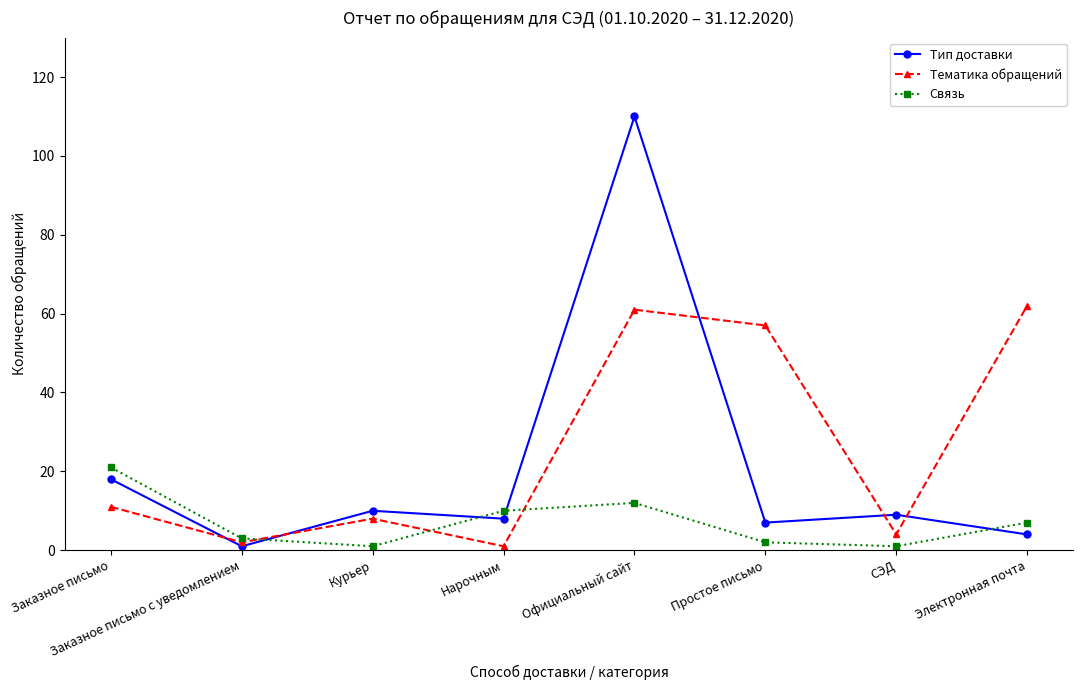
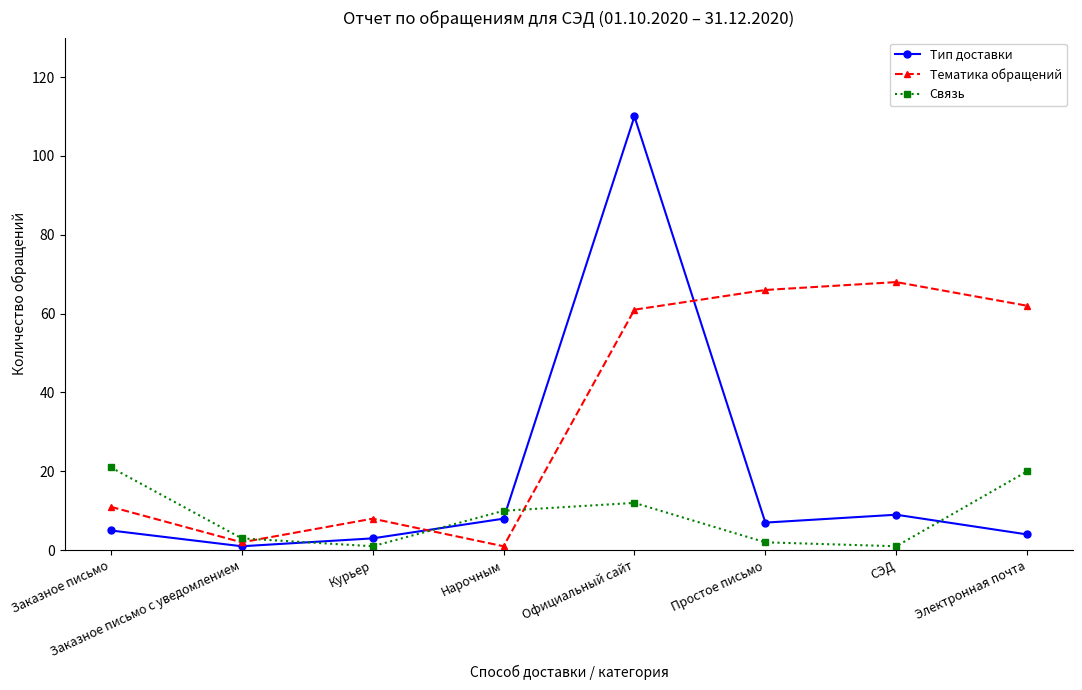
Тип доставки, Заказное письмо: 18 -> 5
Тип доставки, Курьер: 10 -> 3
Тематика обращений, Простое письмо: 57 -> 66
Тематика обращений, СЭД: 4 -> 68
Связь, Электронная почта: 7 -> 20
